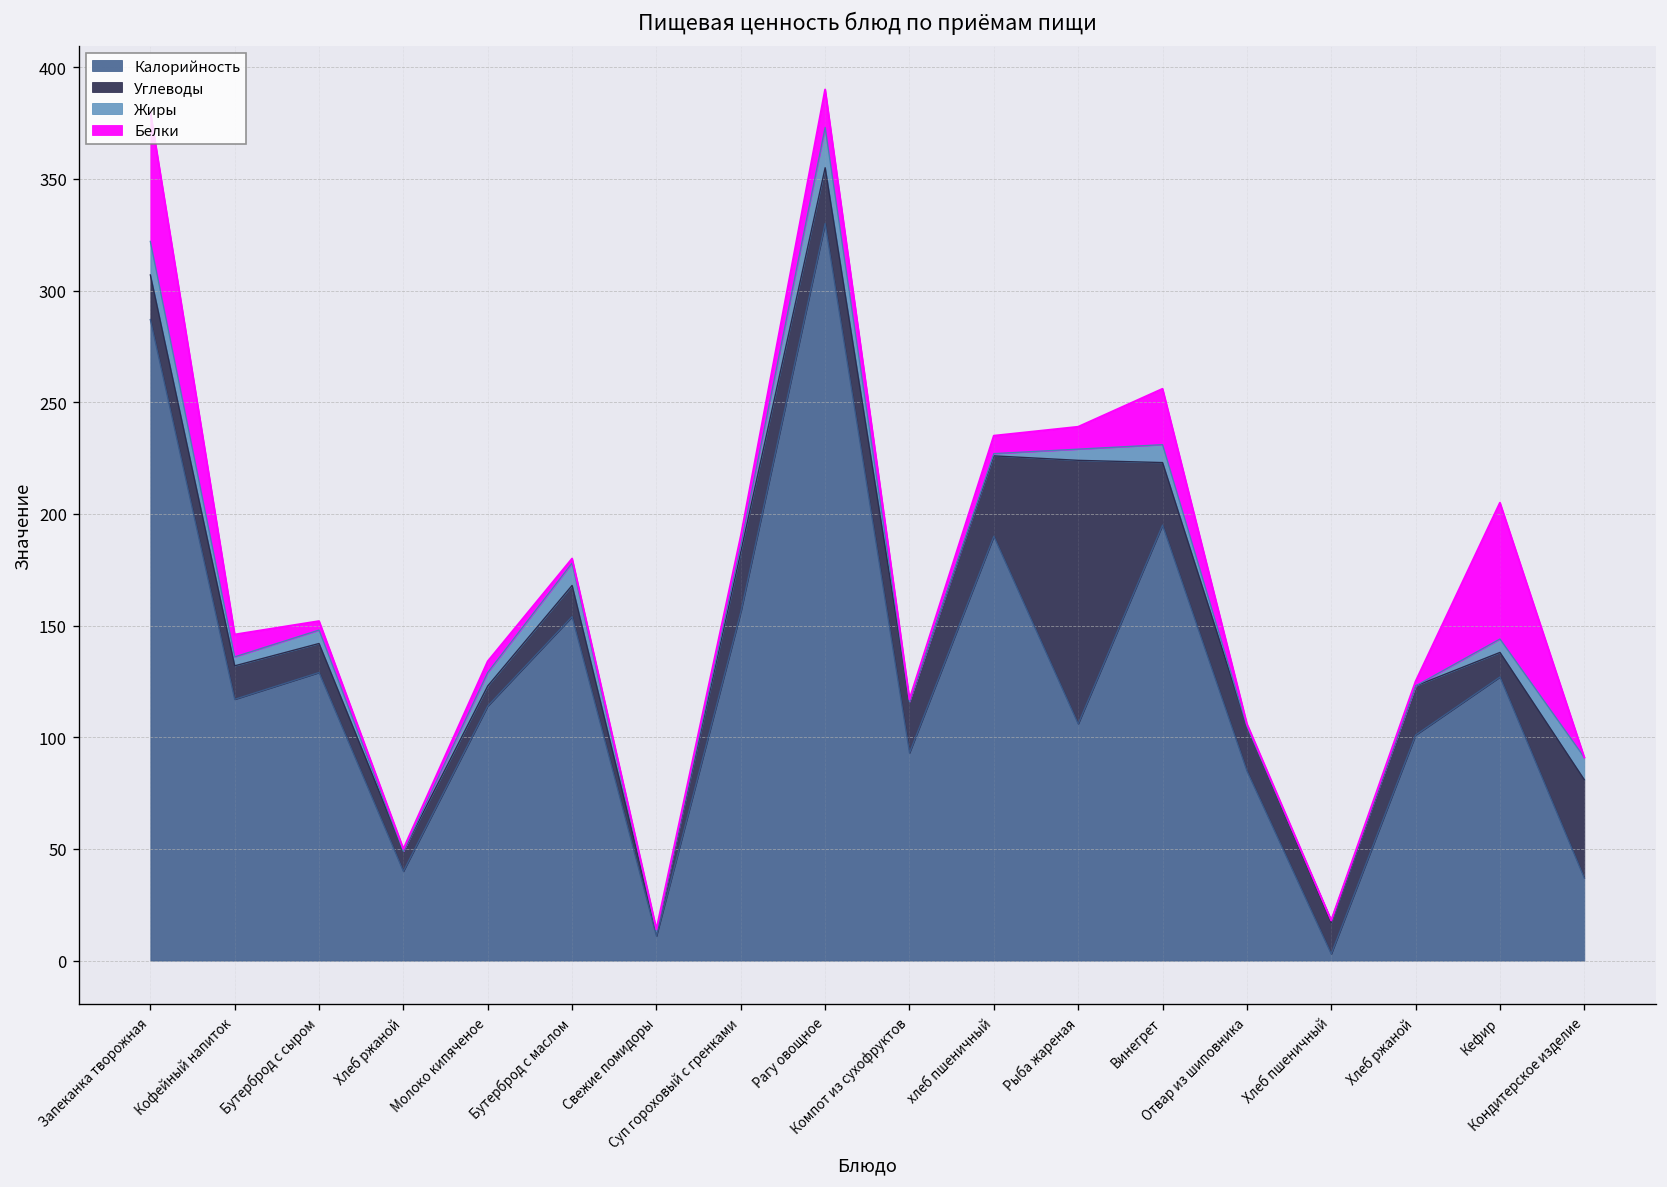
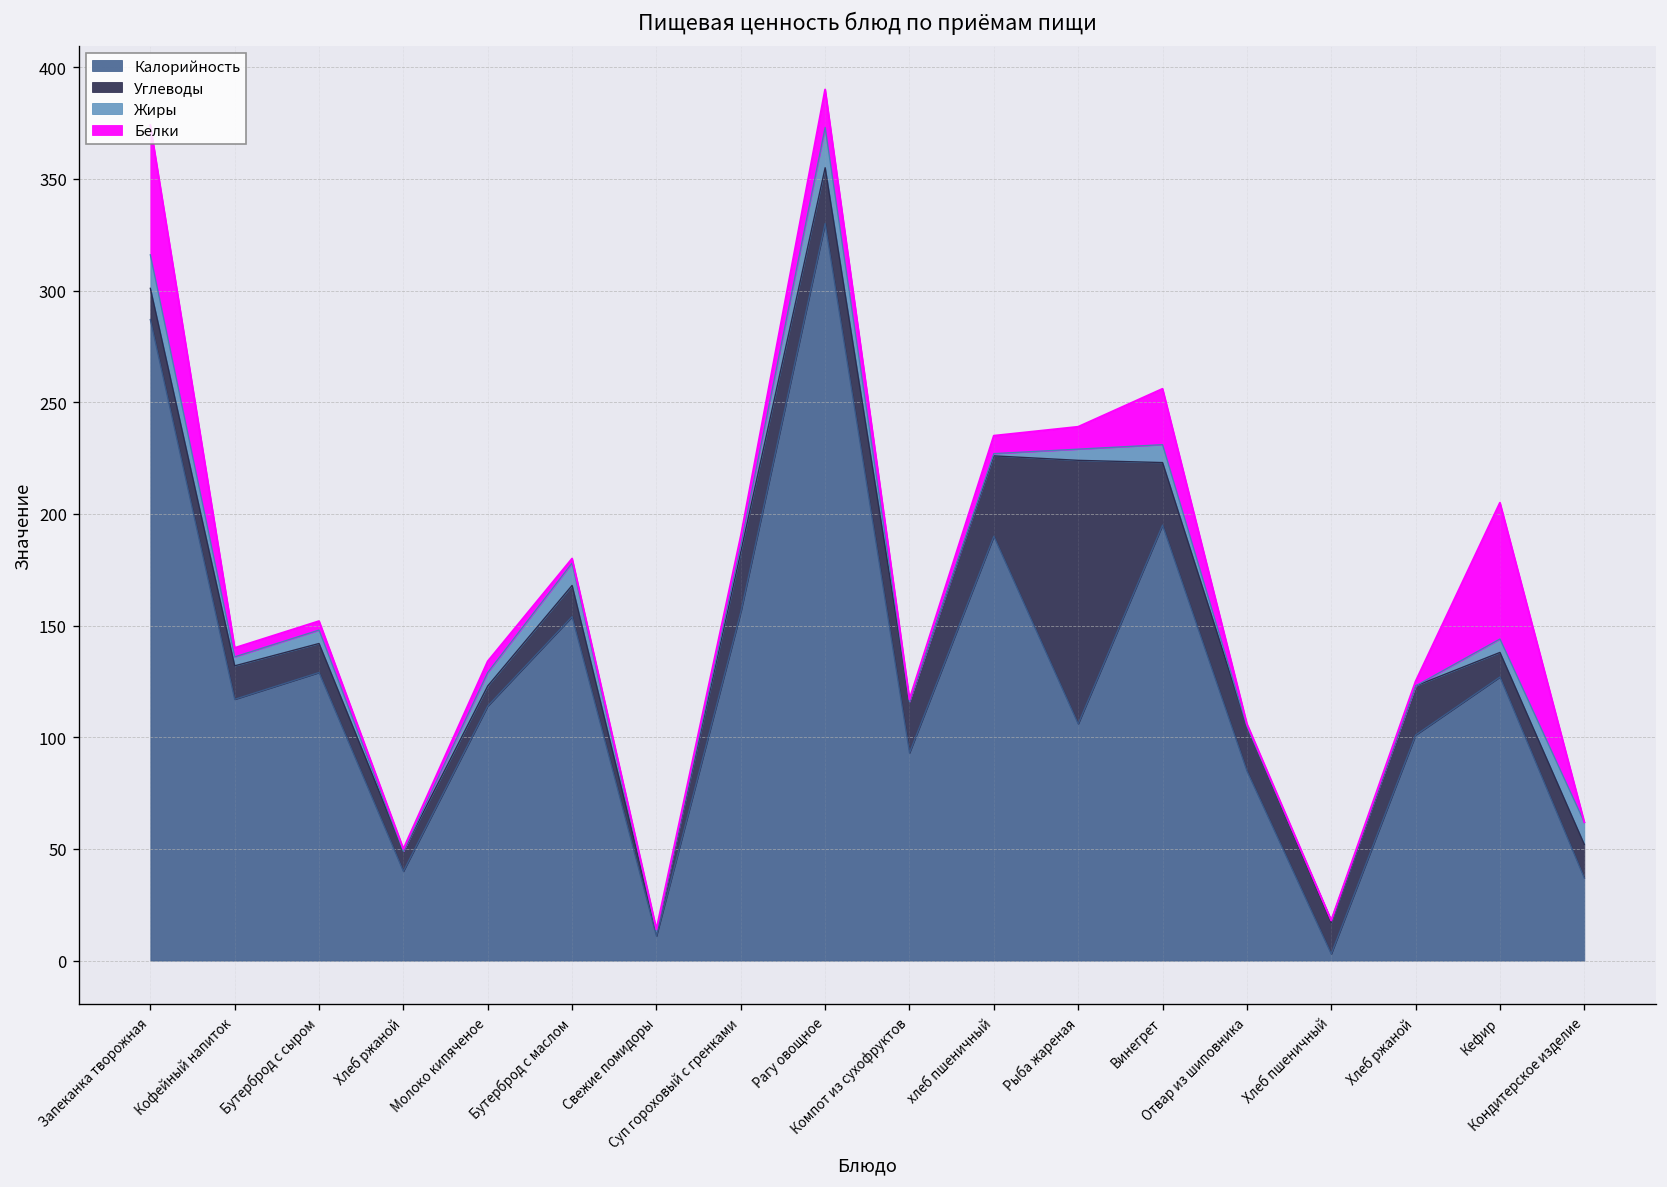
Углеводы, Запеканка творожная: 20 -> 14
Белки, Кофейный напиток: 10 -> 4
Углеводы, Кондитерское изделие: 44 -> 15
